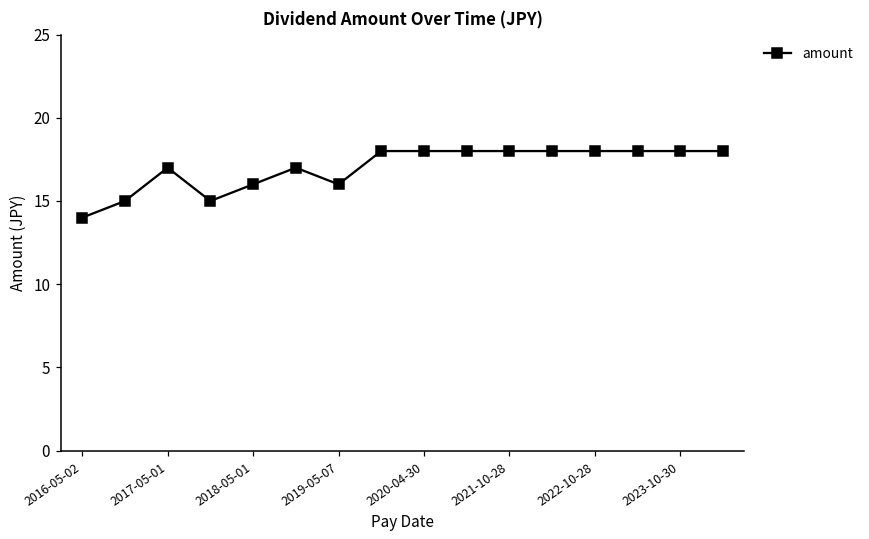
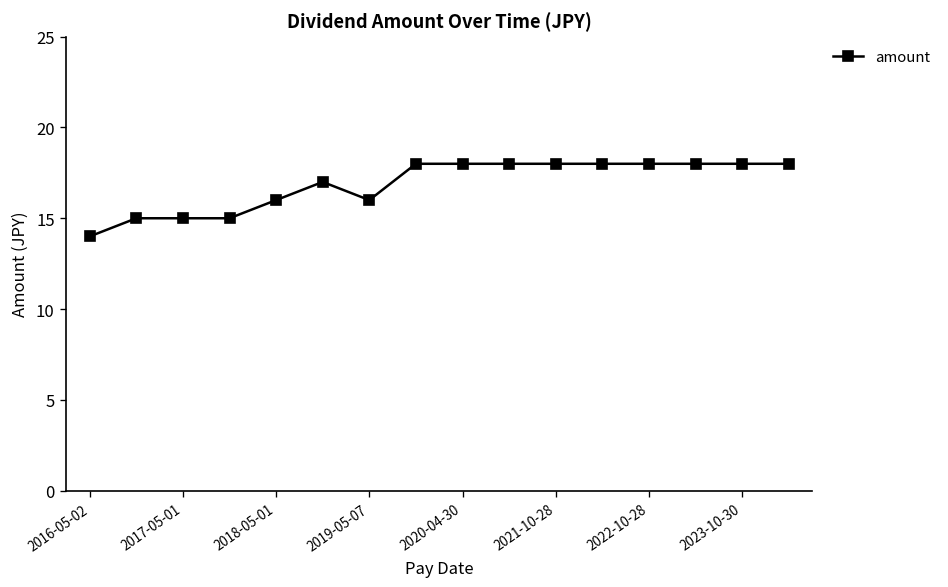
2017-05-01: 17 -> 15
